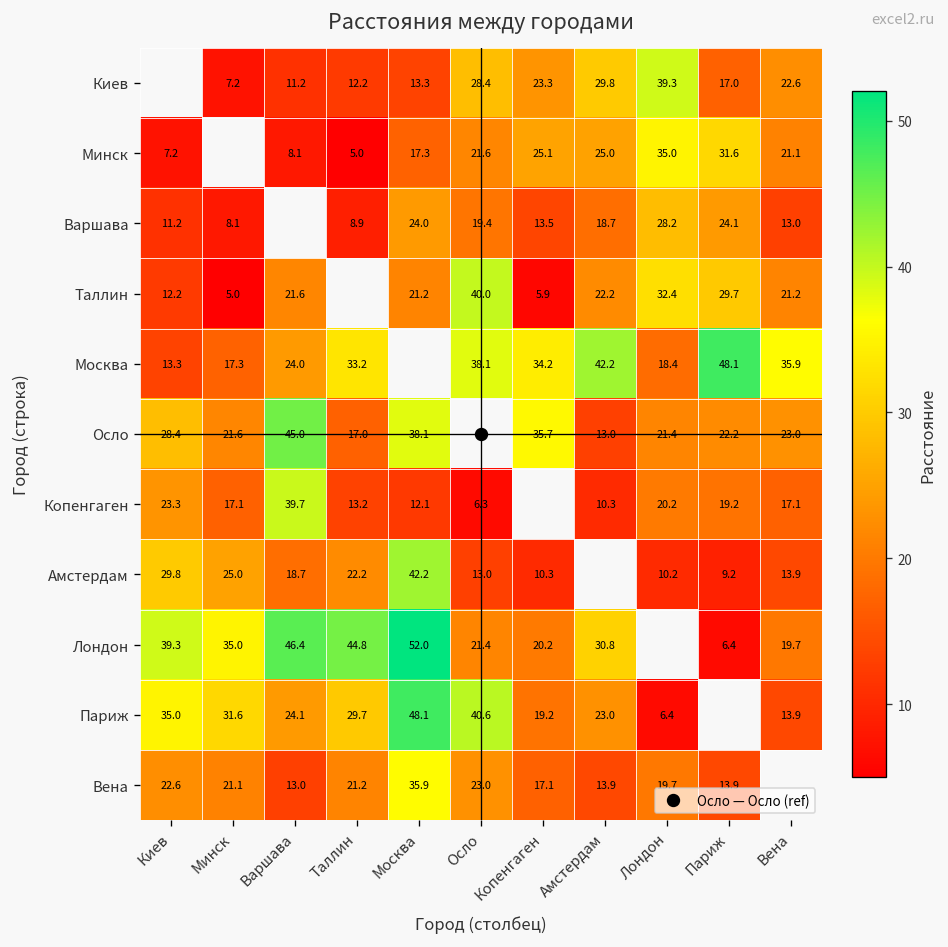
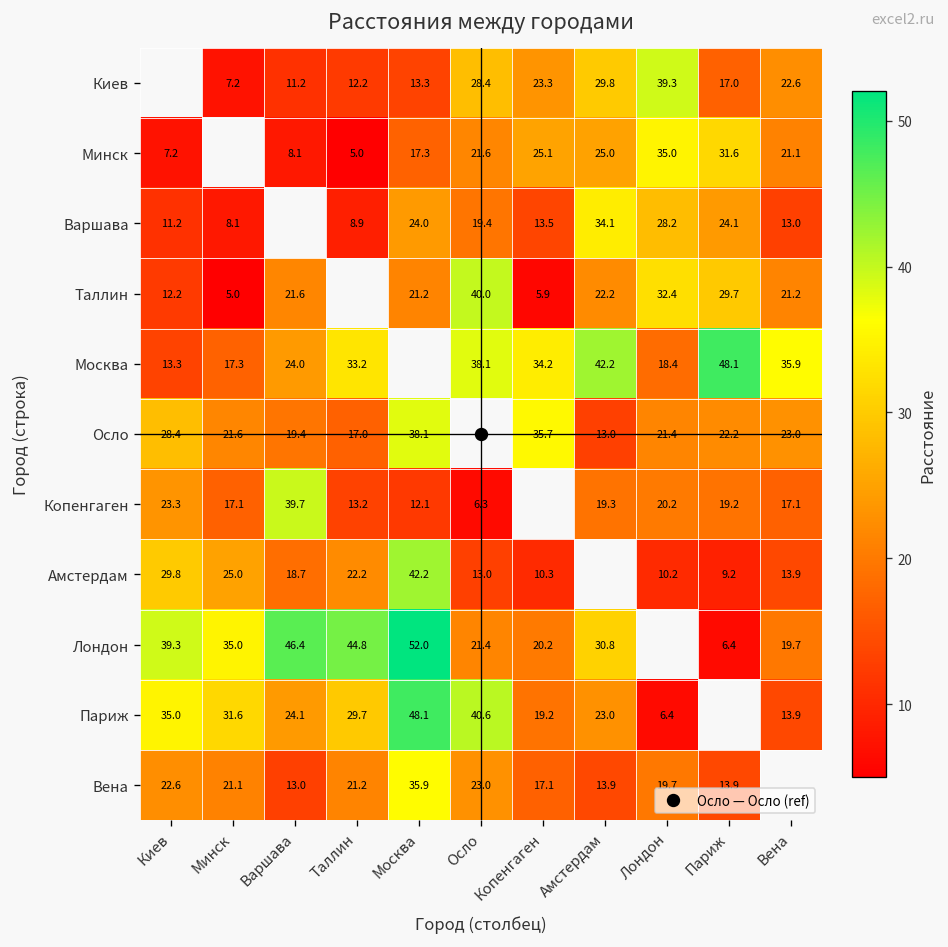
Варшава, Амстердам: 18.7 -> 34.1
Осло, Варшава: 45.0 -> 19.4
Копенгаген, Амстердам: 10.3 -> 19.3
